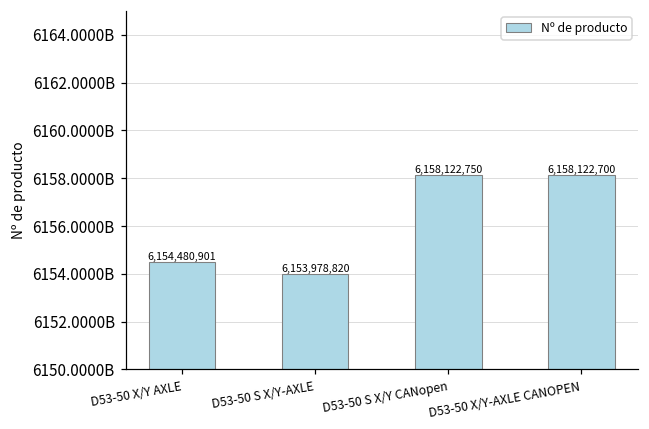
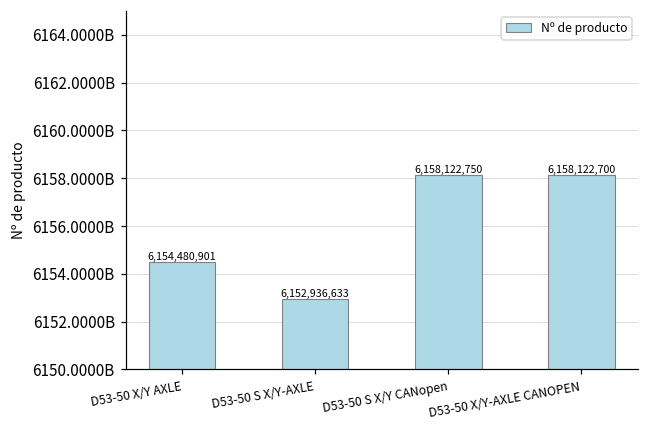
D53-50 S X/Y-AXLE: 6,153,978,820 -> 6,152,936,633
